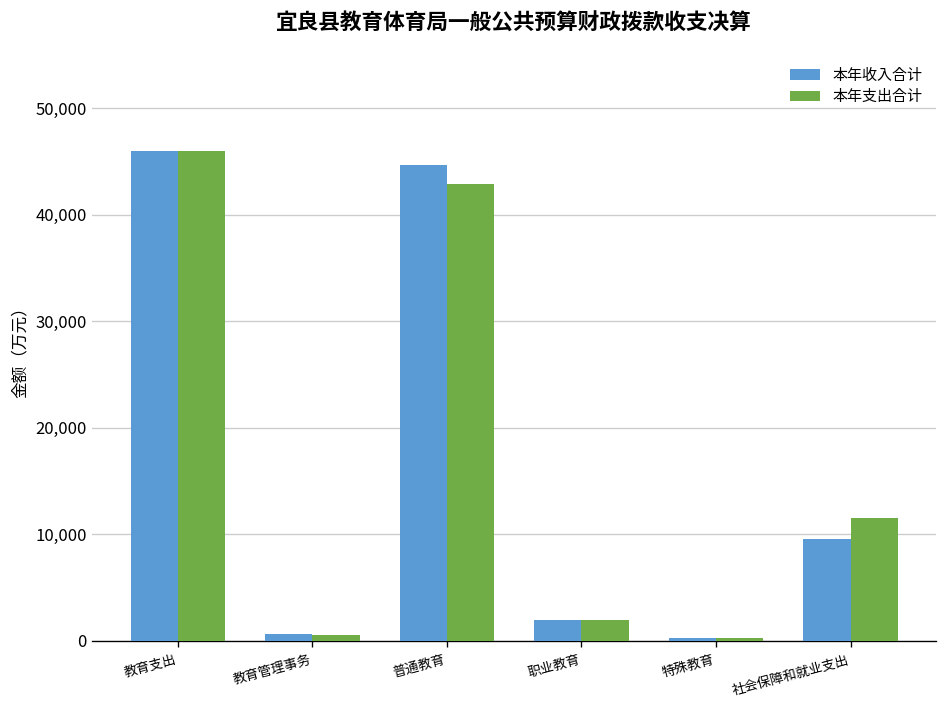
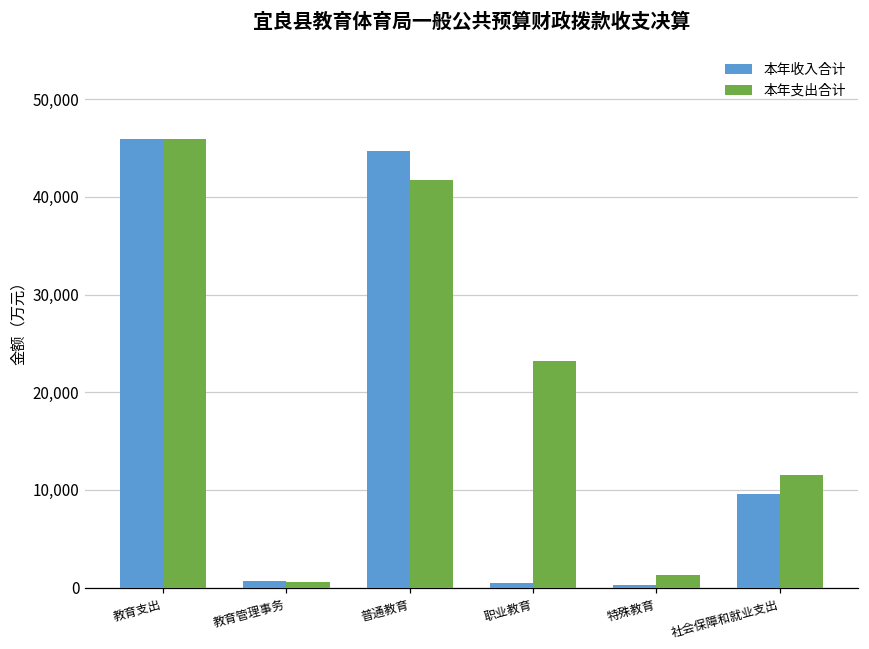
本年支出合计, 普通教育: 43,000 -> 42,000
本年收入合计, 职业教育: 2,000 -> 0
本年支出合计, 职业教育: 2,000 -> 23,000
本年支出合计, 特殊教育: 0 -> 1,000
